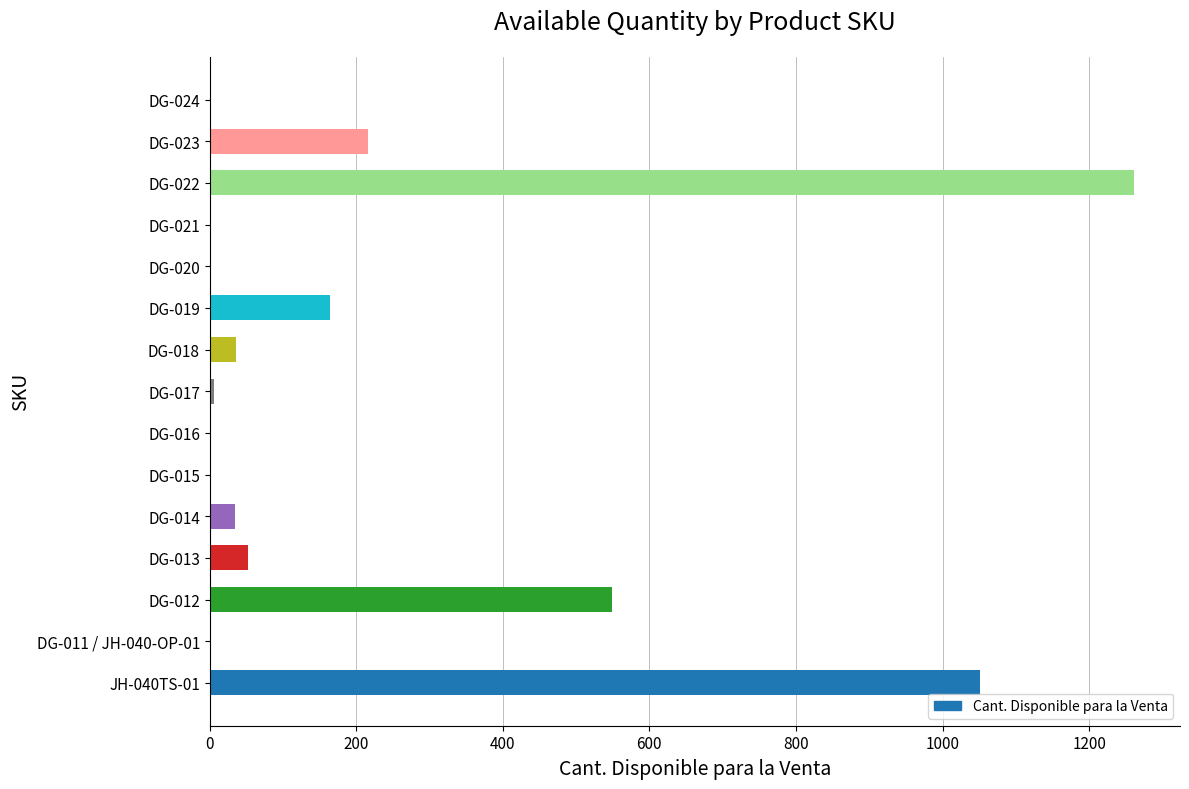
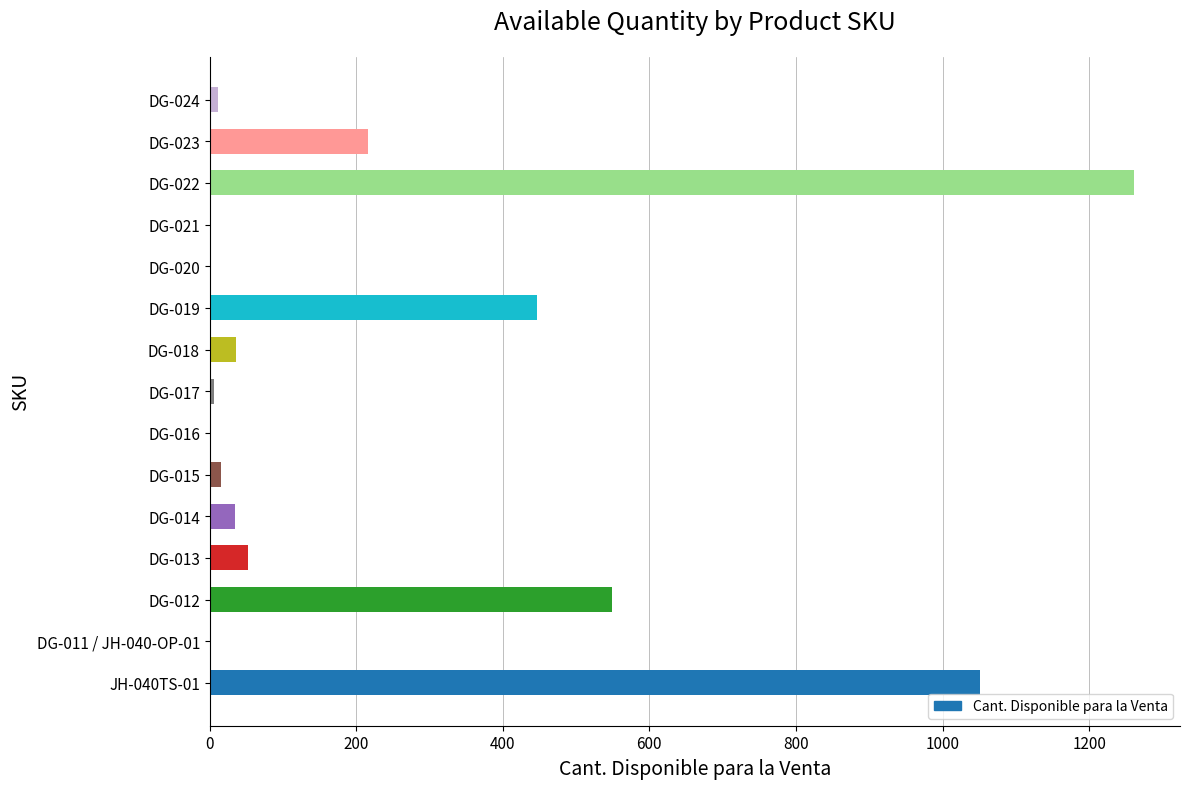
DG-024: 0 -> 10
DG-019: 160 -> 450
DG-015: 0 -> 20
